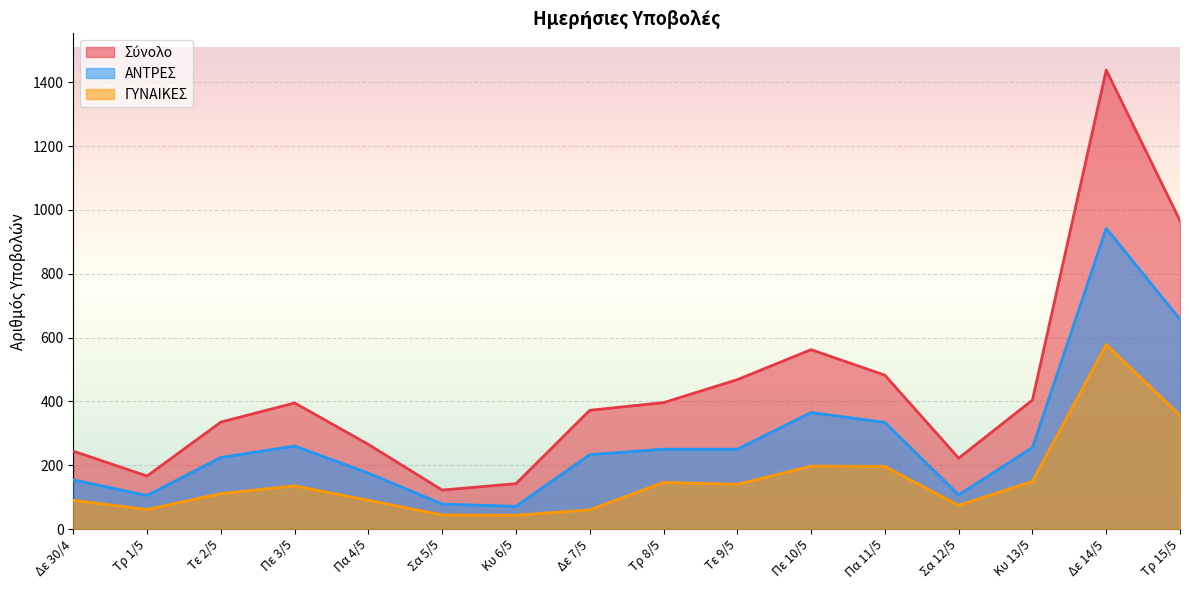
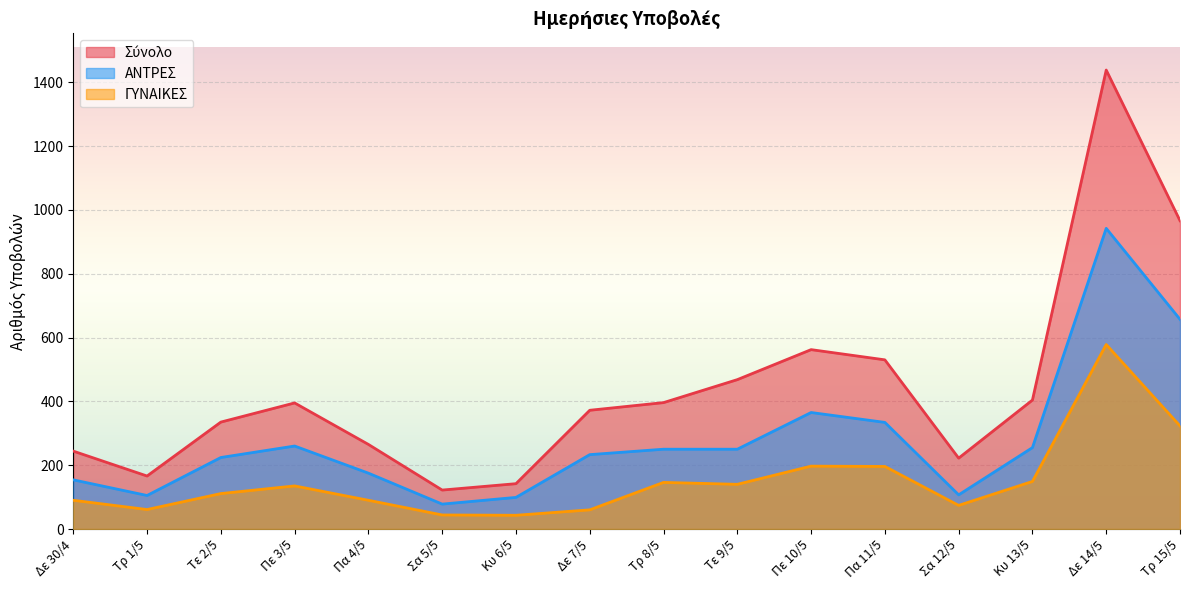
ΑΝΤΡΕΣ, Κυ 6/5: 70 -> 100
Σύνολο, Πα 11/5: 480 -> 530
ΓΥΝΑΙΚΕΣ, Τρ 15/5: 360 -> 320
